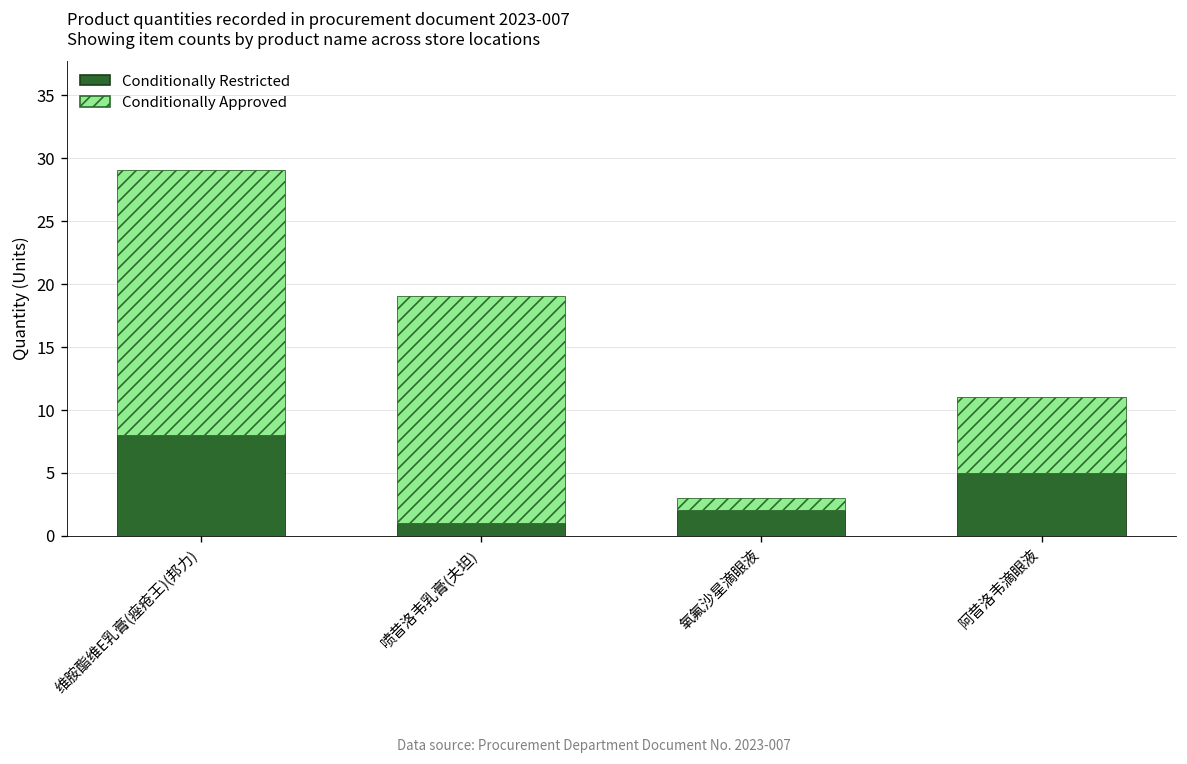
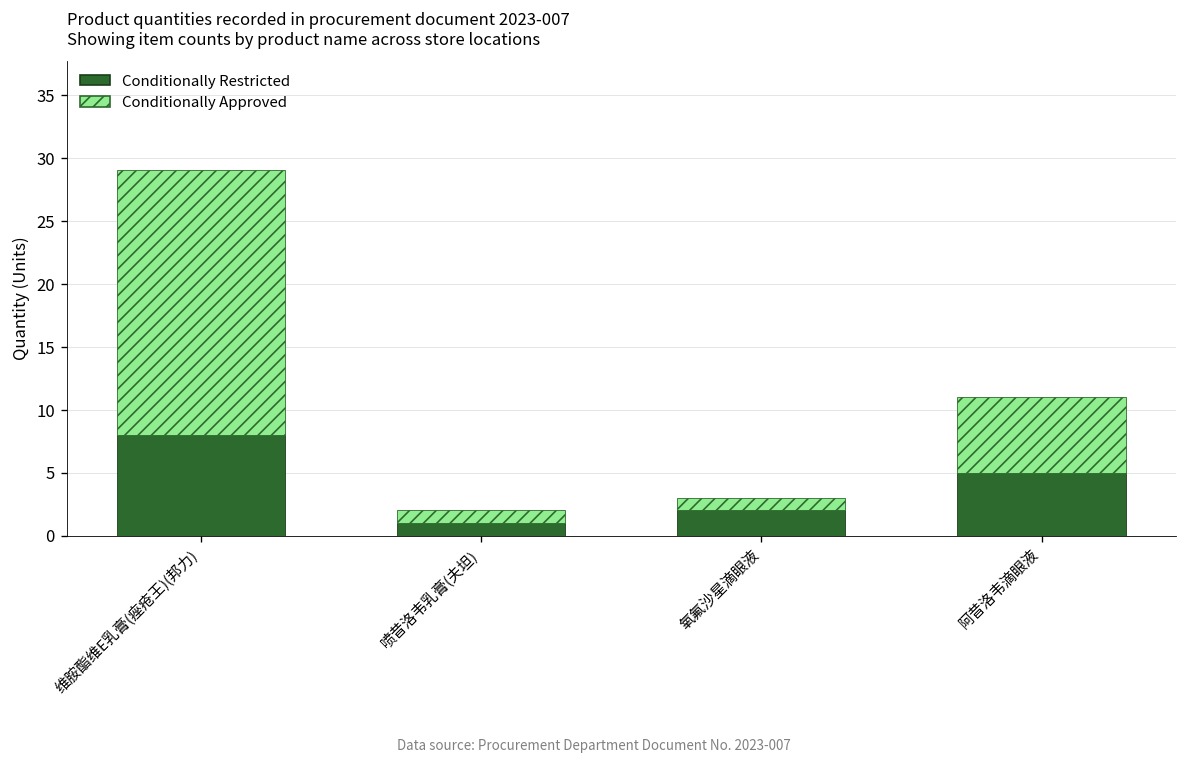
Conditionally Approved, 喷昔洛韦乳膏(夫坦): 18 -> 1
